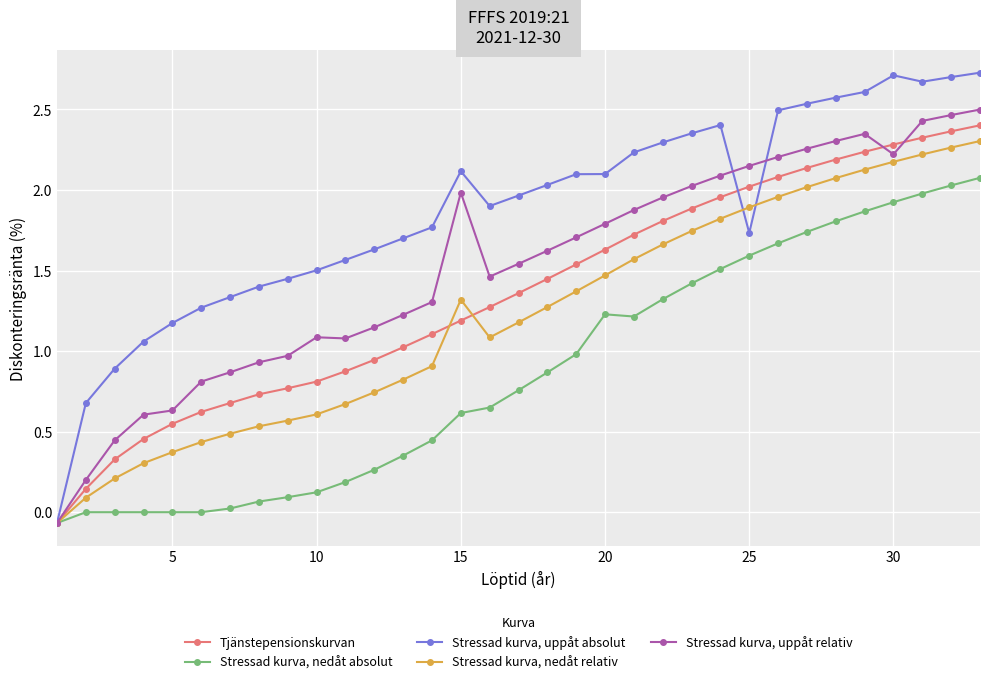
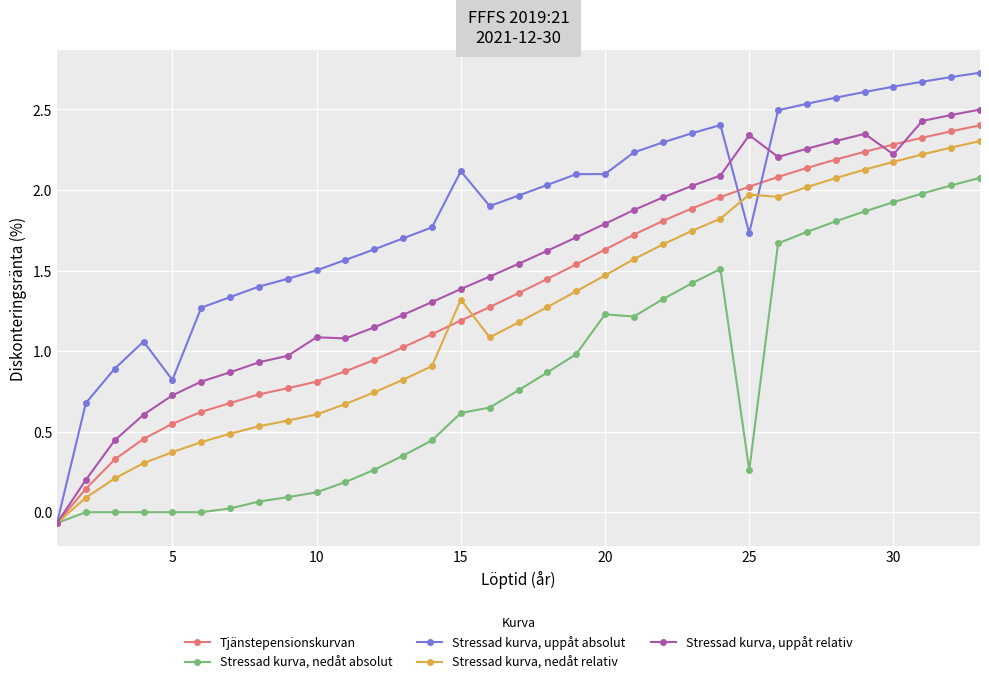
Stressad kurva, uppåt absolut, 5: 1.17 -> 0.82
Stressad kurva, uppåt relativ, 5: 0.63 -> 0.73
Stressad kurva, uppåt relativ, 15: 1.98 -> 1.39
Stressad kurva, nedåt absolut, 25: 1.59 -> 0.26
Stressad kurva, nedåt relativ, 25: 1.89 -> 1.97
Stressad kurva, uppåt relativ, 25: 2.15 -> 2.34
Stressad kurva, uppåt absolut, 30: 2.71 -> 2.64
